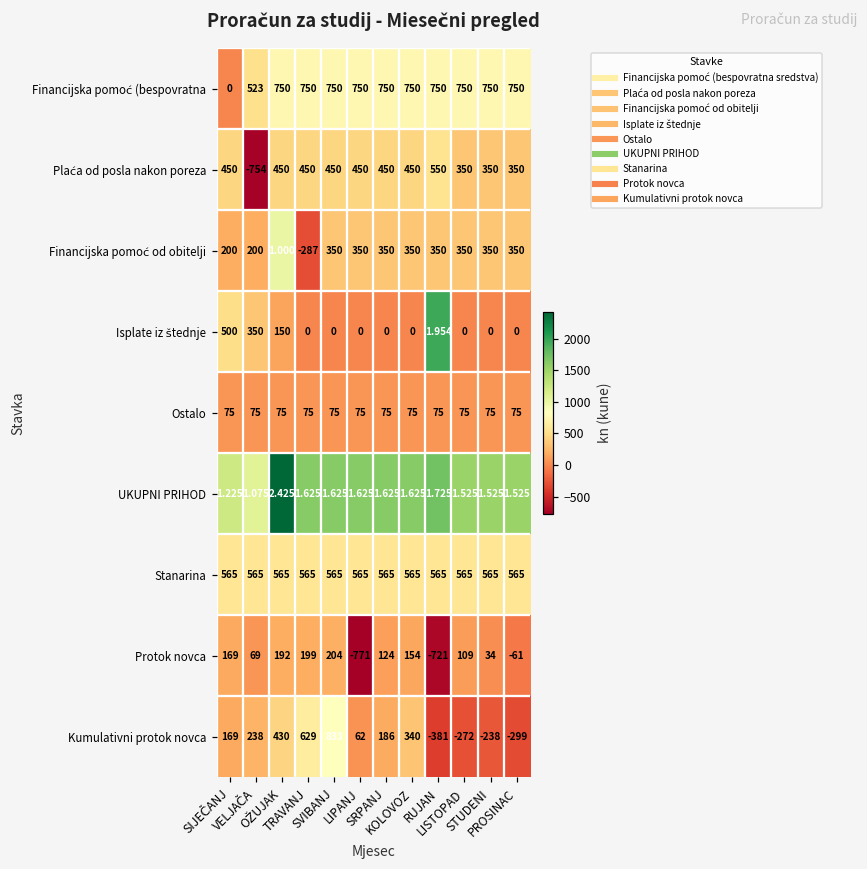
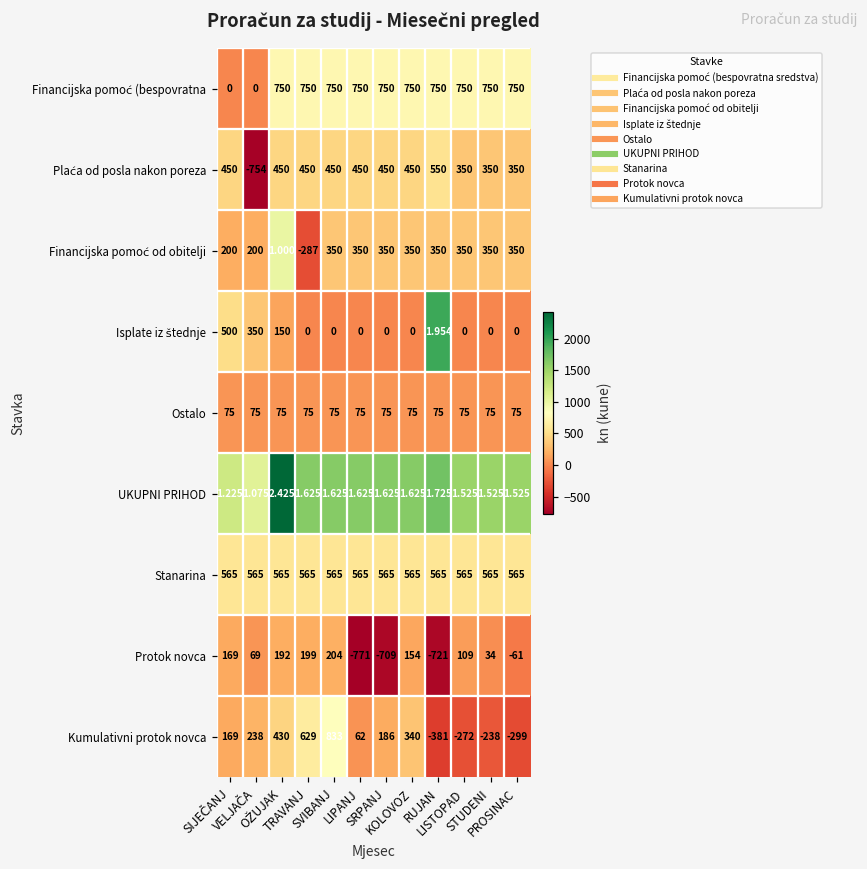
Financijska pomoć (bespovratna, VELJAČA: 523 -> 0
Protok novca, SRPANJ: 124 -> -709
